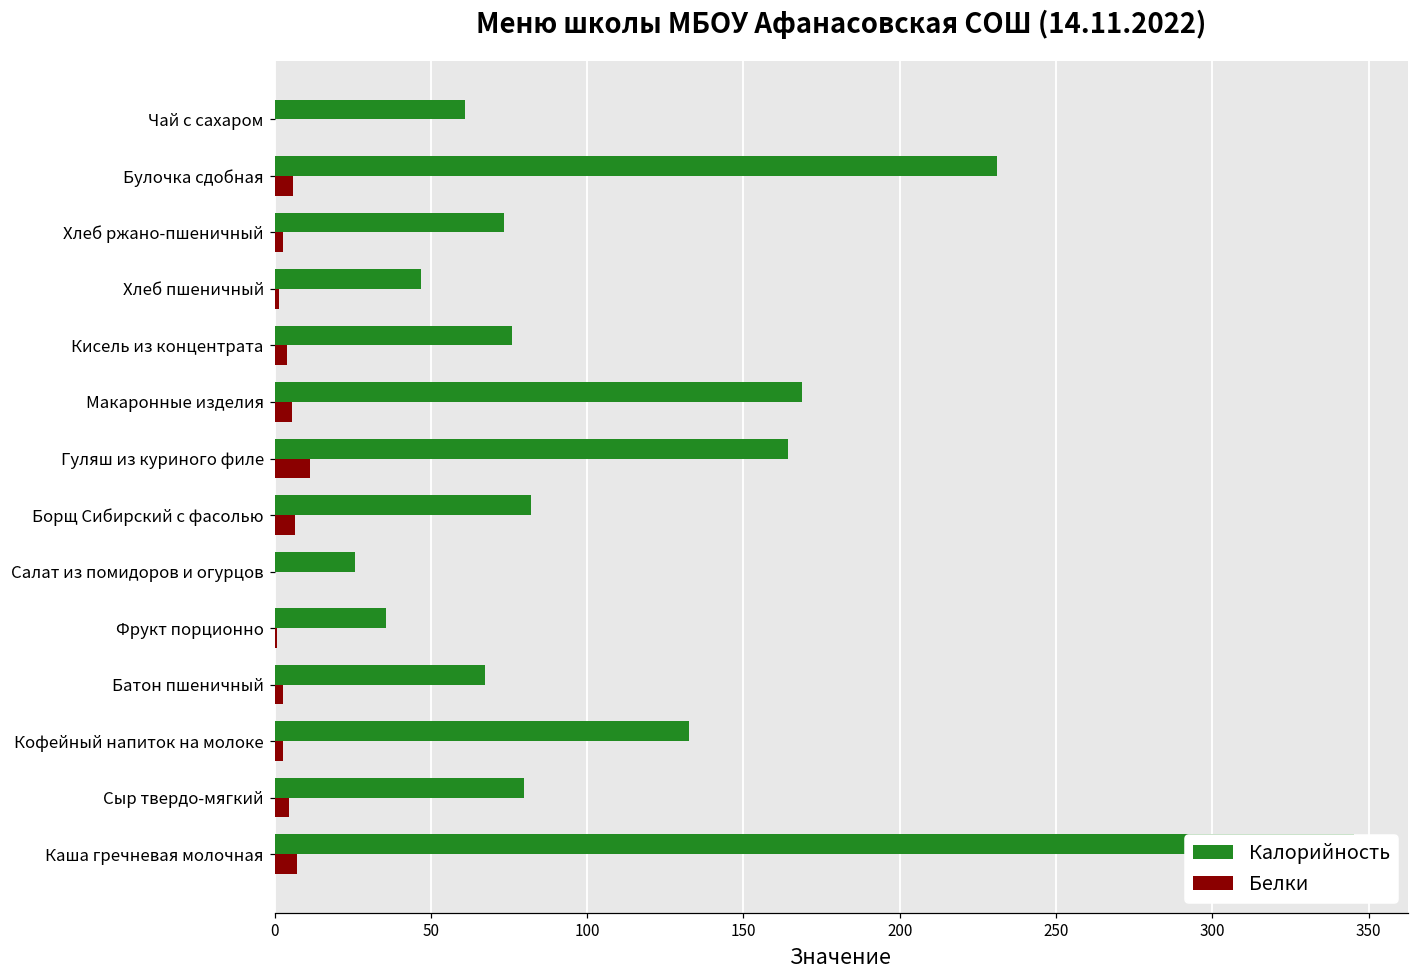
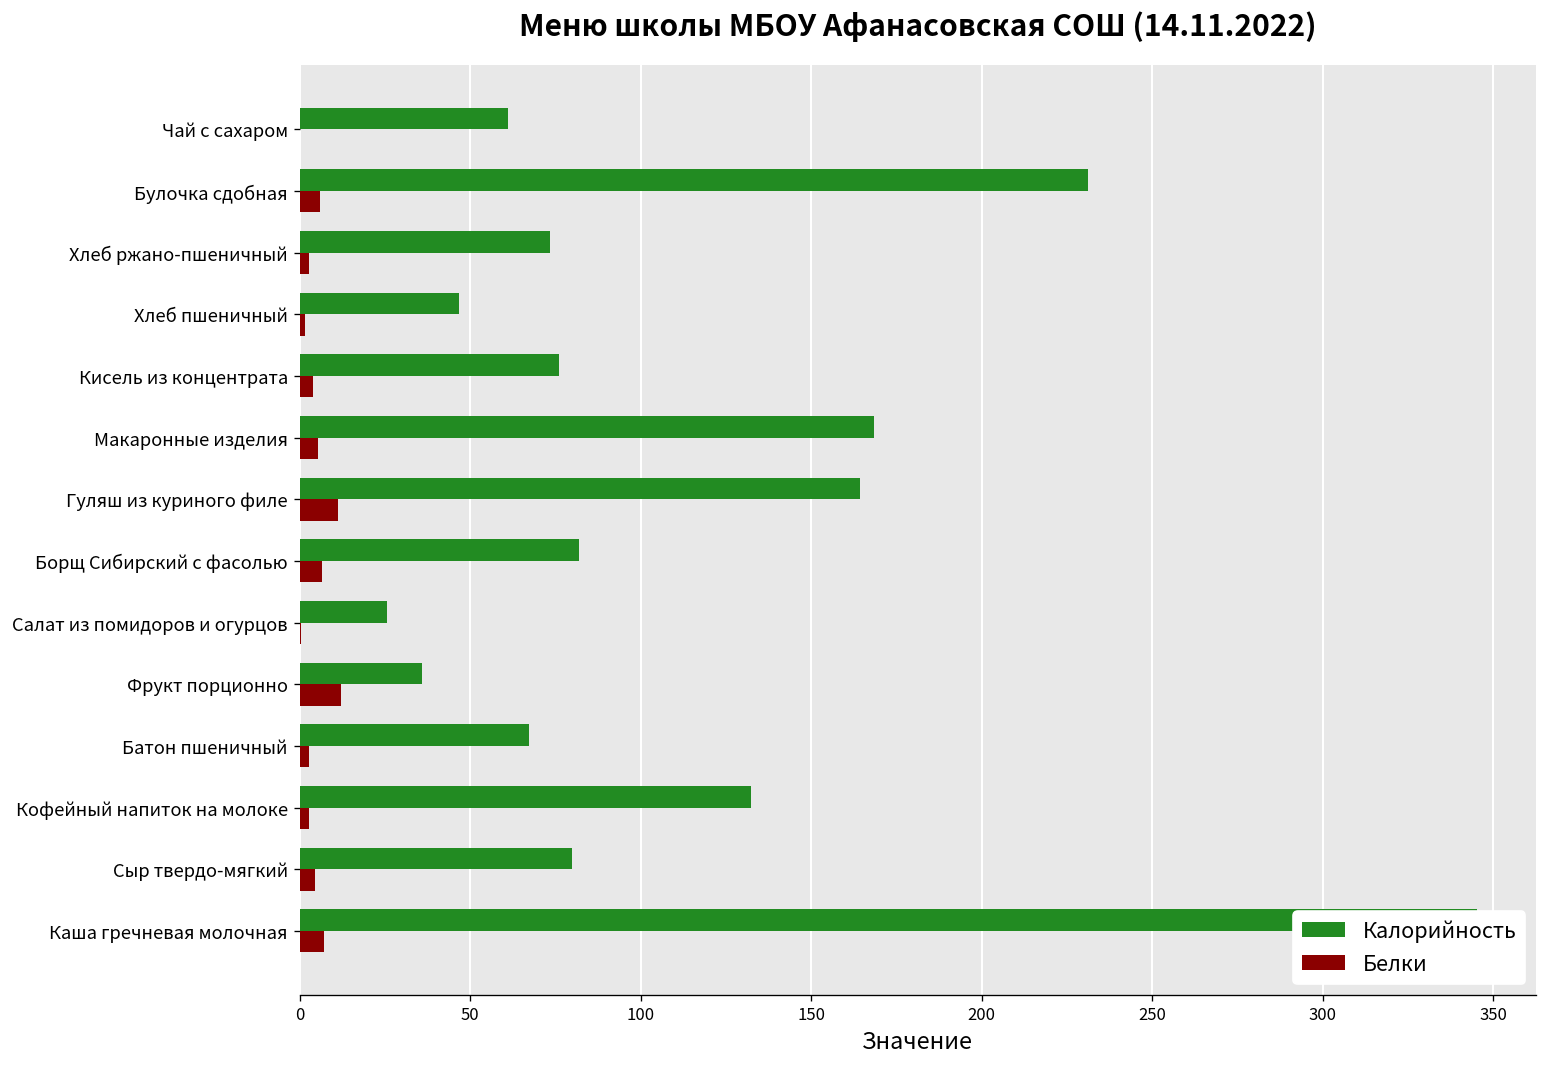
Белки, Фрукт порционно: 1 -> 12
